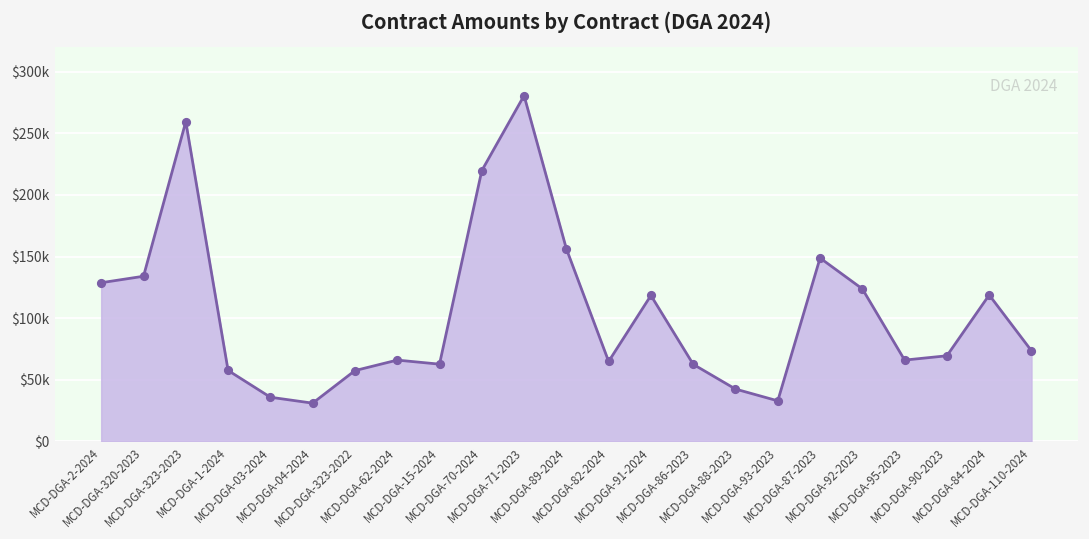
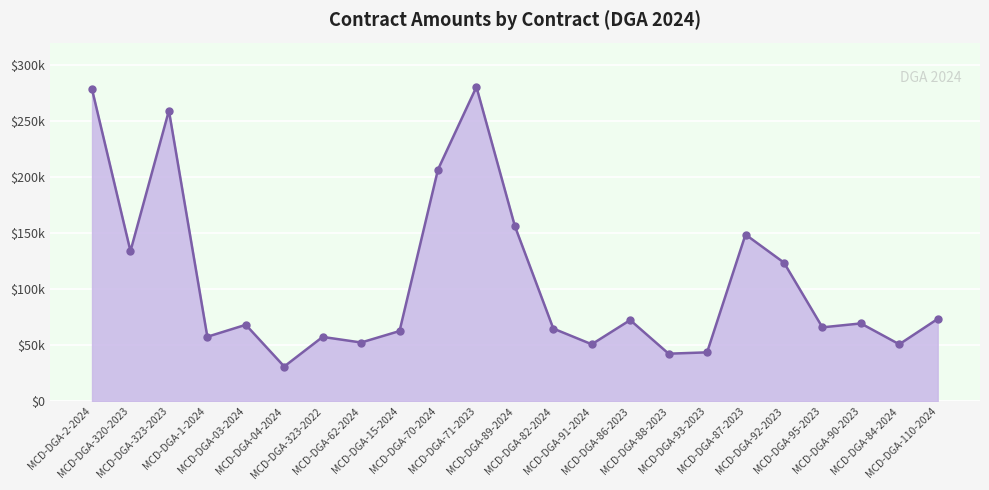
MCD-DGA-2-2024: $129000 -> $278000
MCD-DGA-03-2024: $36000 -> $68000
MCD-DGA-62-2024: $66000 -> $52000
MCD-DGA-70-2024: $220000 -> $207000
MCD-DGA-91-2024: $118000 -> $51000
MCD-DGA-86-2023: $63000 -> $73000
MCD-DGA-93-2023: $33000 -> $44000
MCD-DGA-84-2024: $119000 -> $51000
